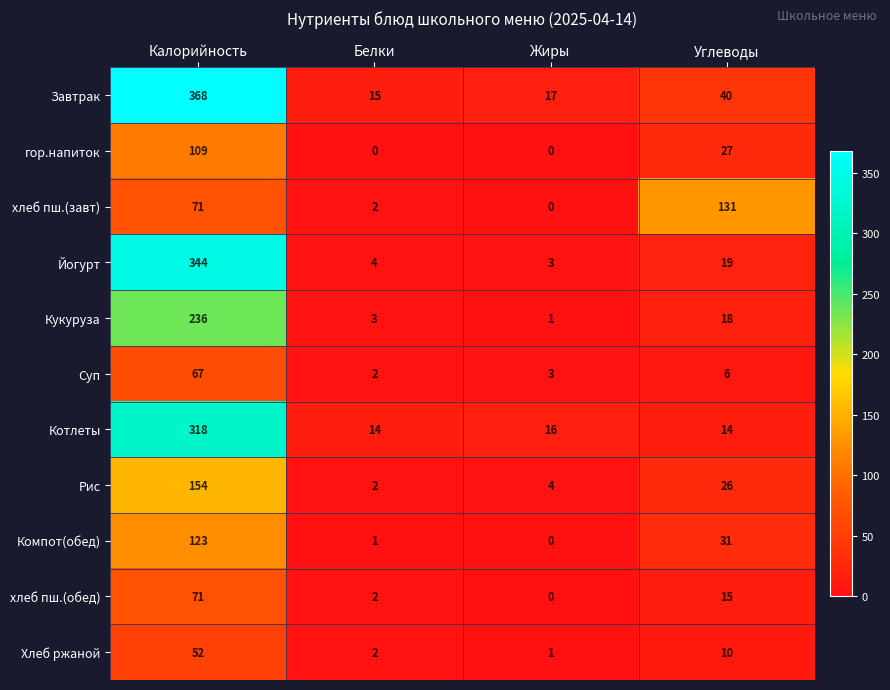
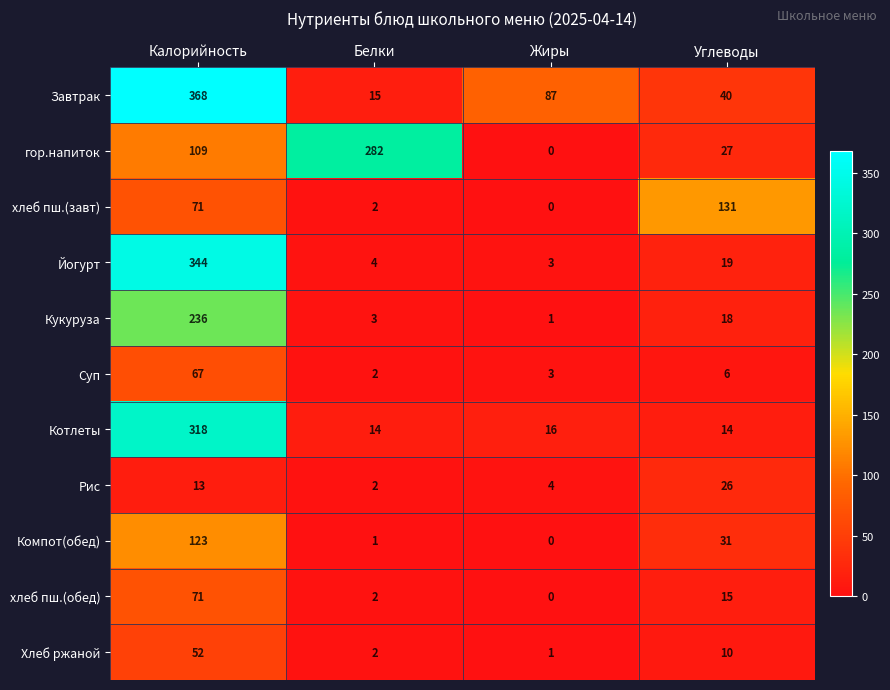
Завтрак, Жиры: 17 -> 87
гор.напиток, Белки: 0 -> 282
Рис, Калорийность: 154 -> 13
